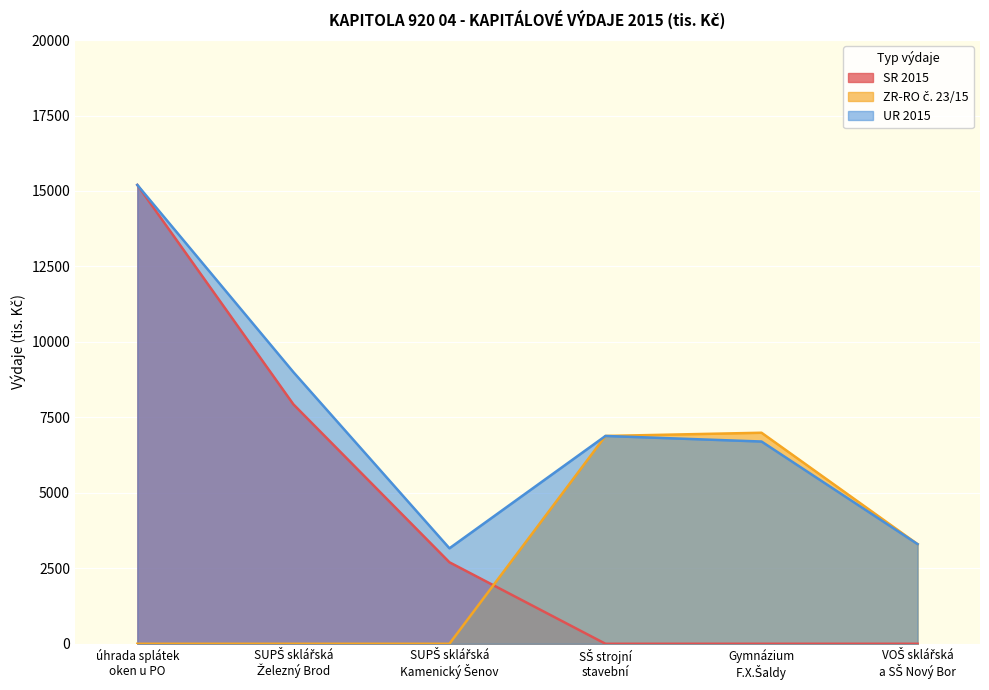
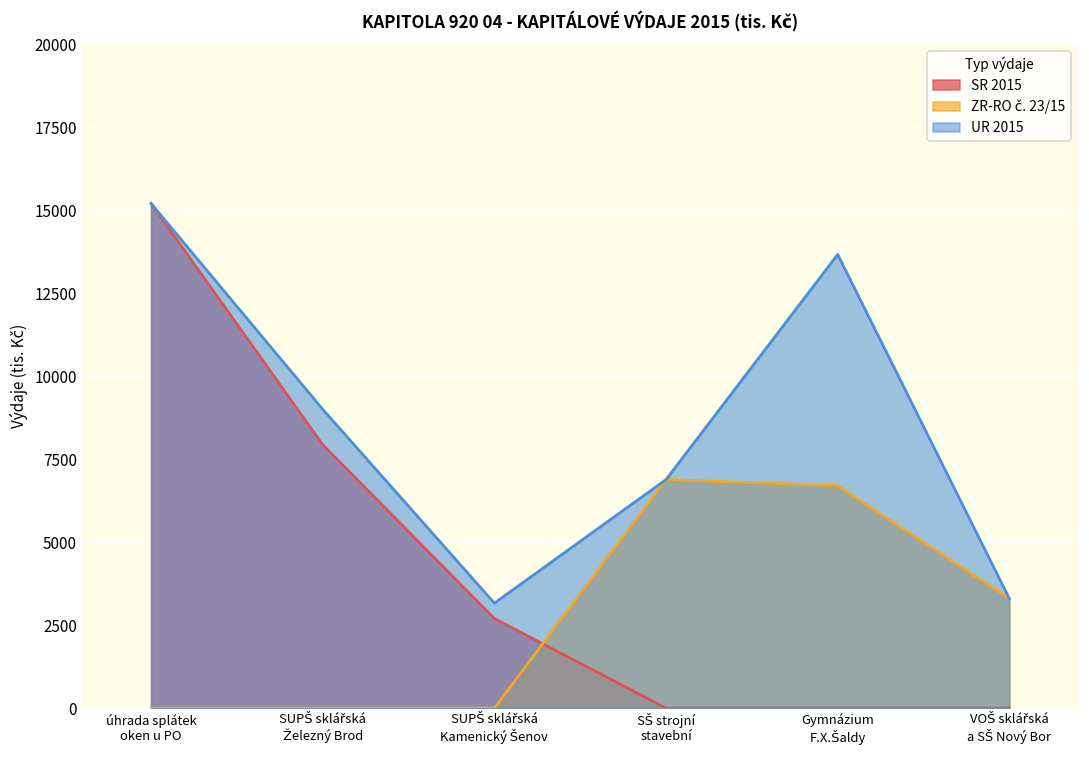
ZR-RO č. 23/15, Gymnázium F.X.Šaldy: 7000 -> 6700
UR 2015, Gymnázium F.X.Šaldy: 6700 -> 13700
